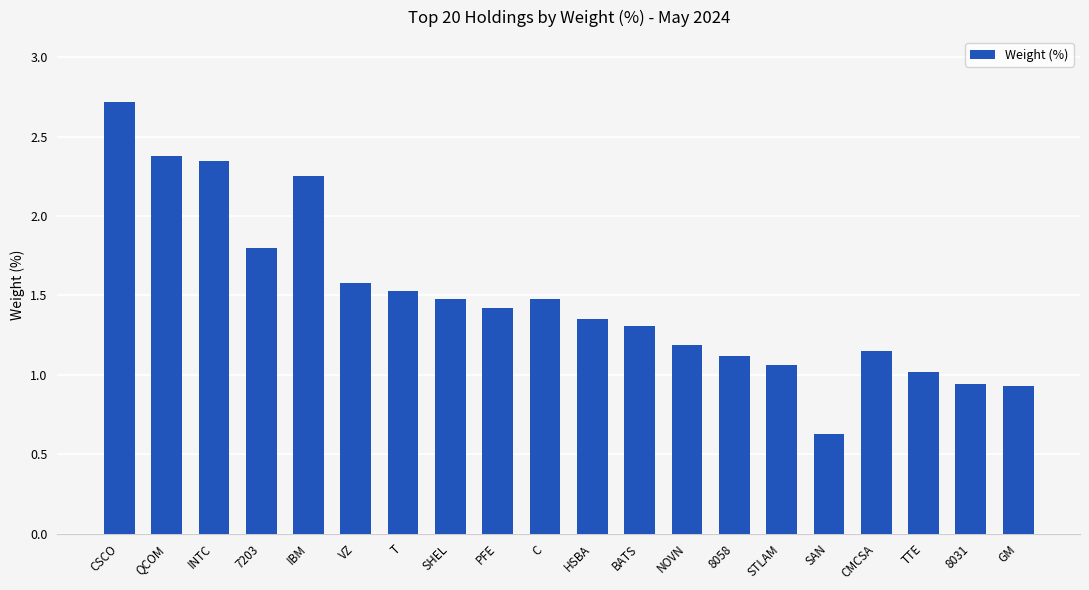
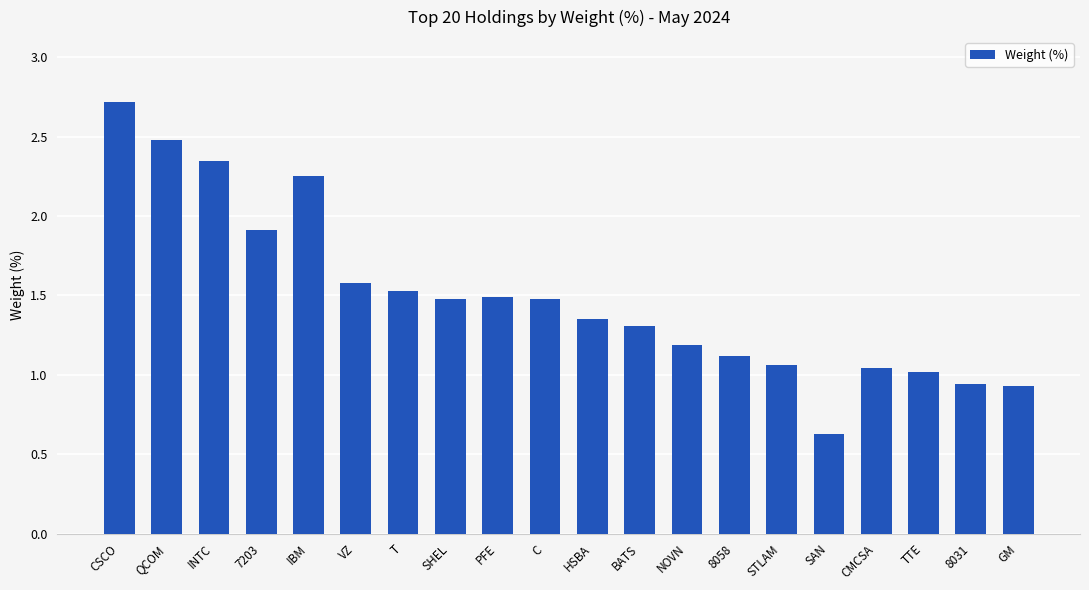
QCOM: 2.38 -> 2.48
7203: 1.80 -> 1.91
PFE: 1.42 -> 1.49
CMCSA: 1.15 -> 1.04
